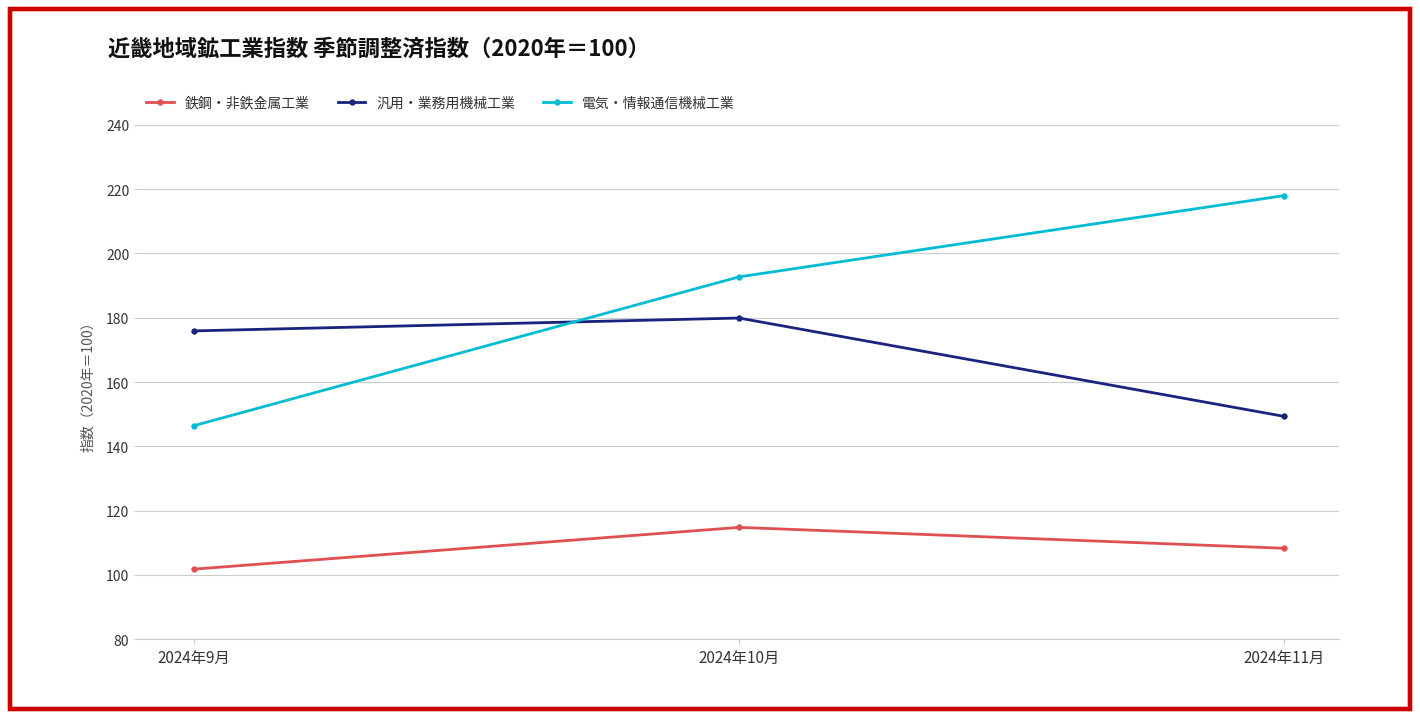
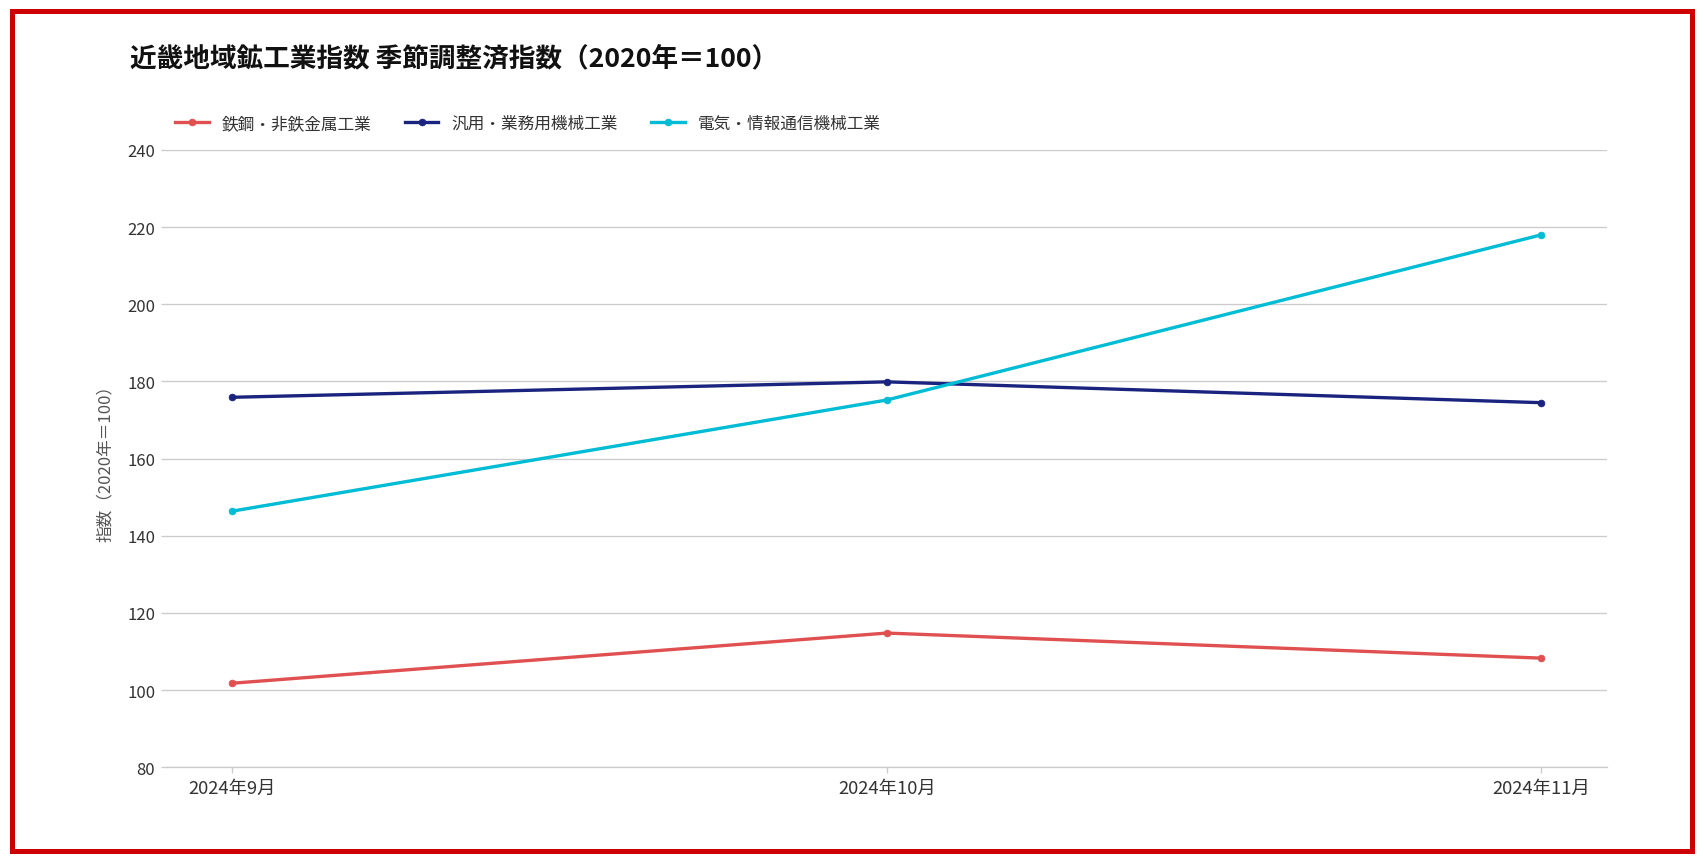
電気・情報通信機械工業, 2024年10月: 193 -> 175
汎用・業務用機械工業, 2024年11月: 149 -> 175
